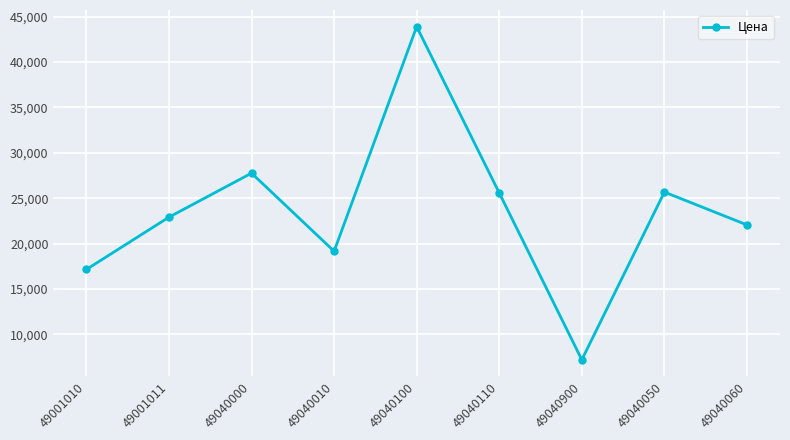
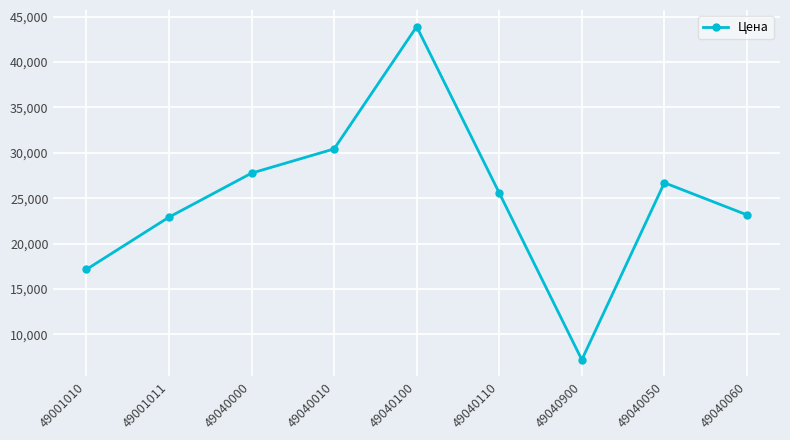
49040010: 19,000 -> 30,000
49040050: 26,000 -> 27,000
49040060: 22,000 -> 23,000
